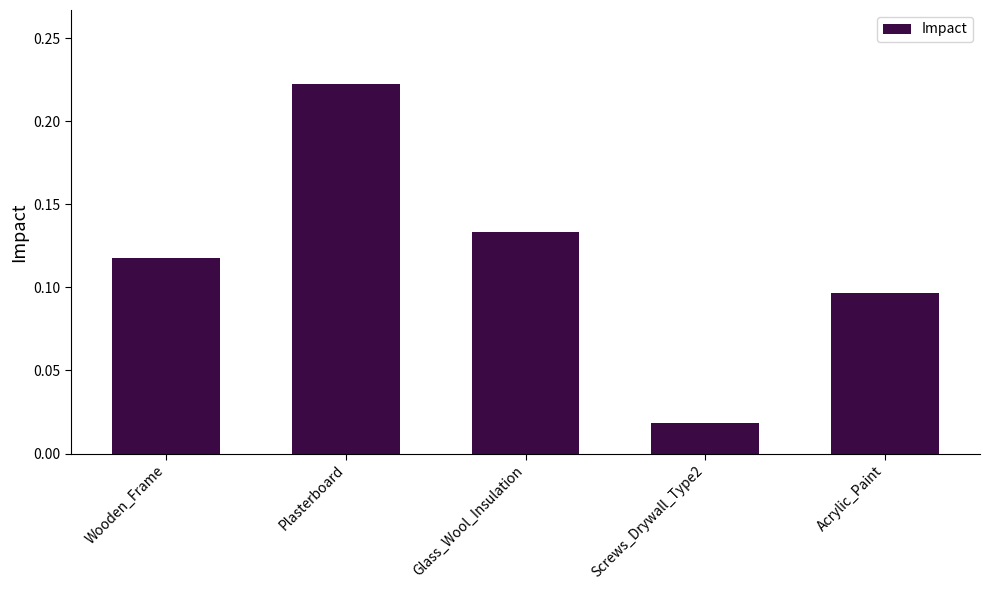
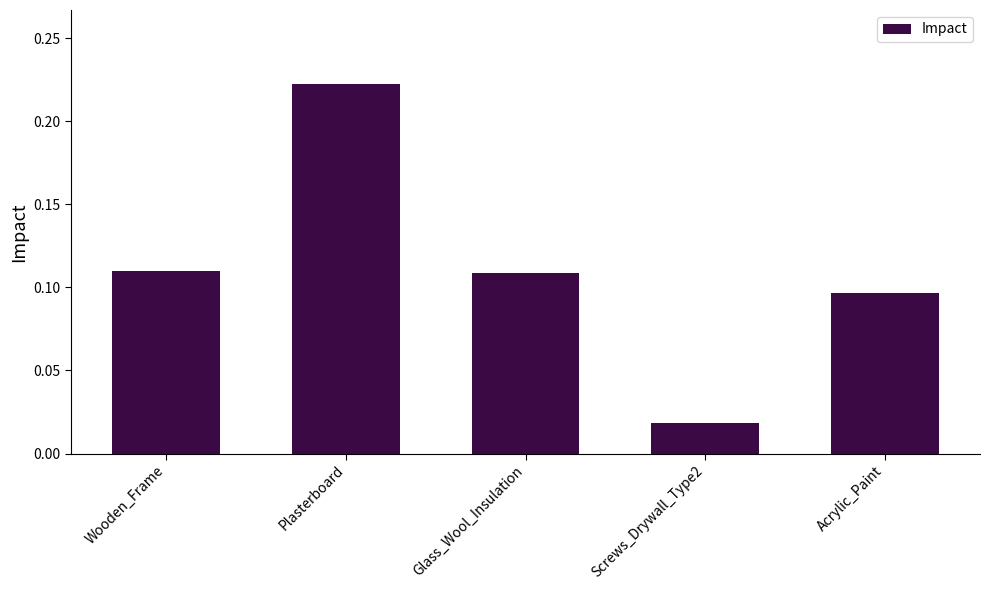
Wooden_Frame: 0.117 -> 0.110
Glass_Wool_Insulation: 0.134 -> 0.108
